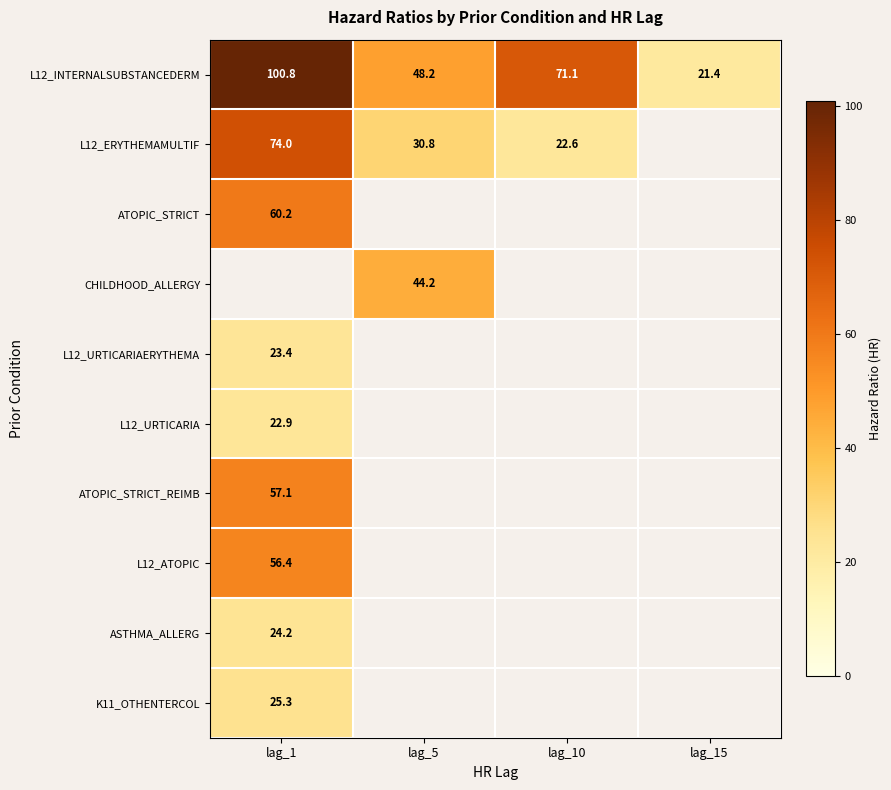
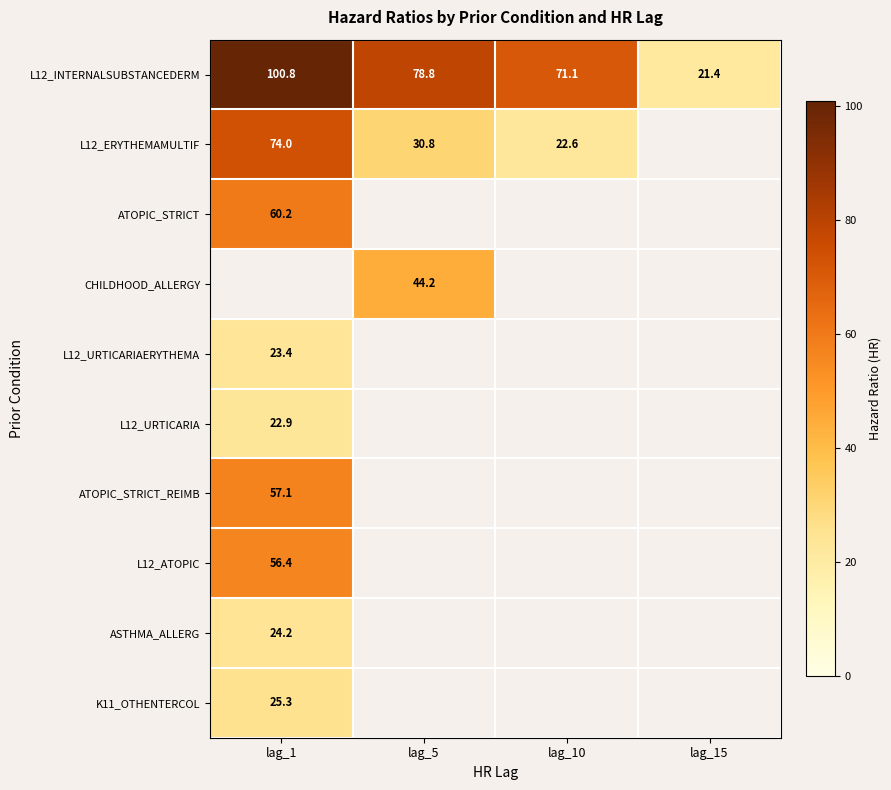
L12_INTERNALSUBSTANCEDERM, lag_5: 48.2 -> 78.8
